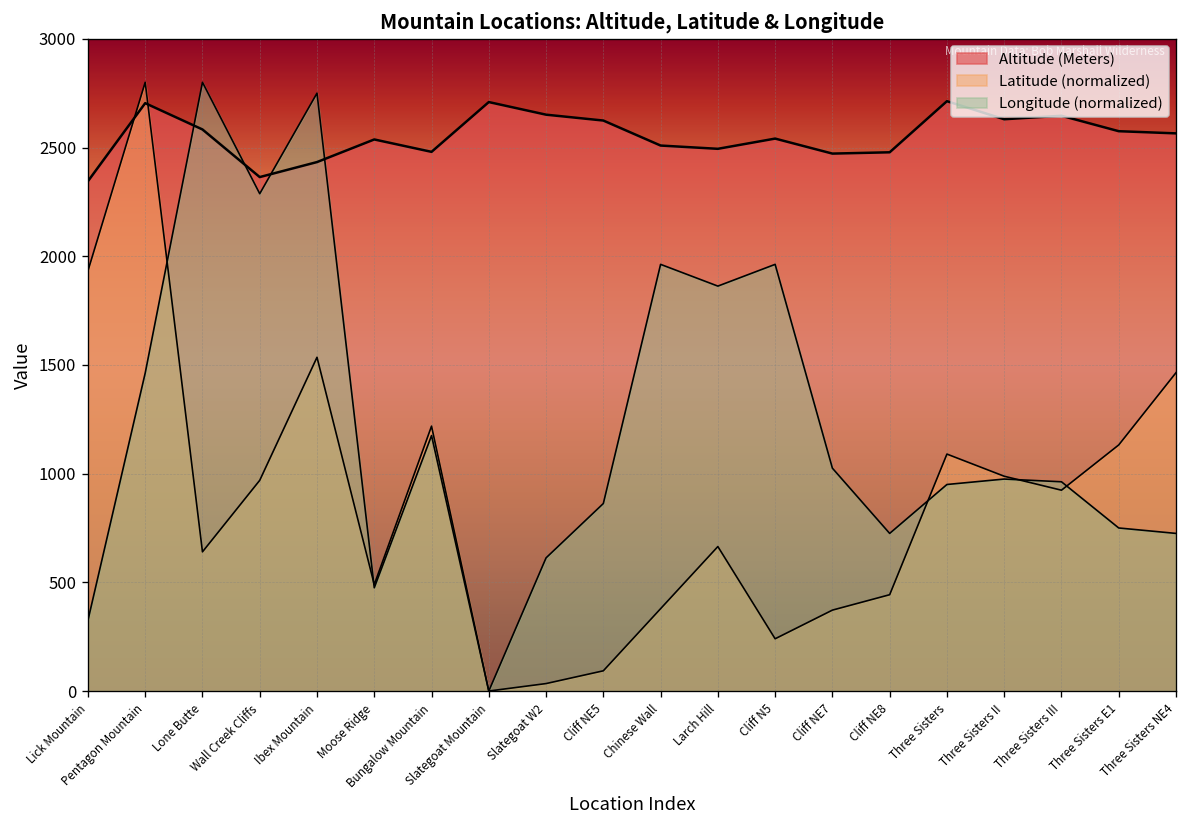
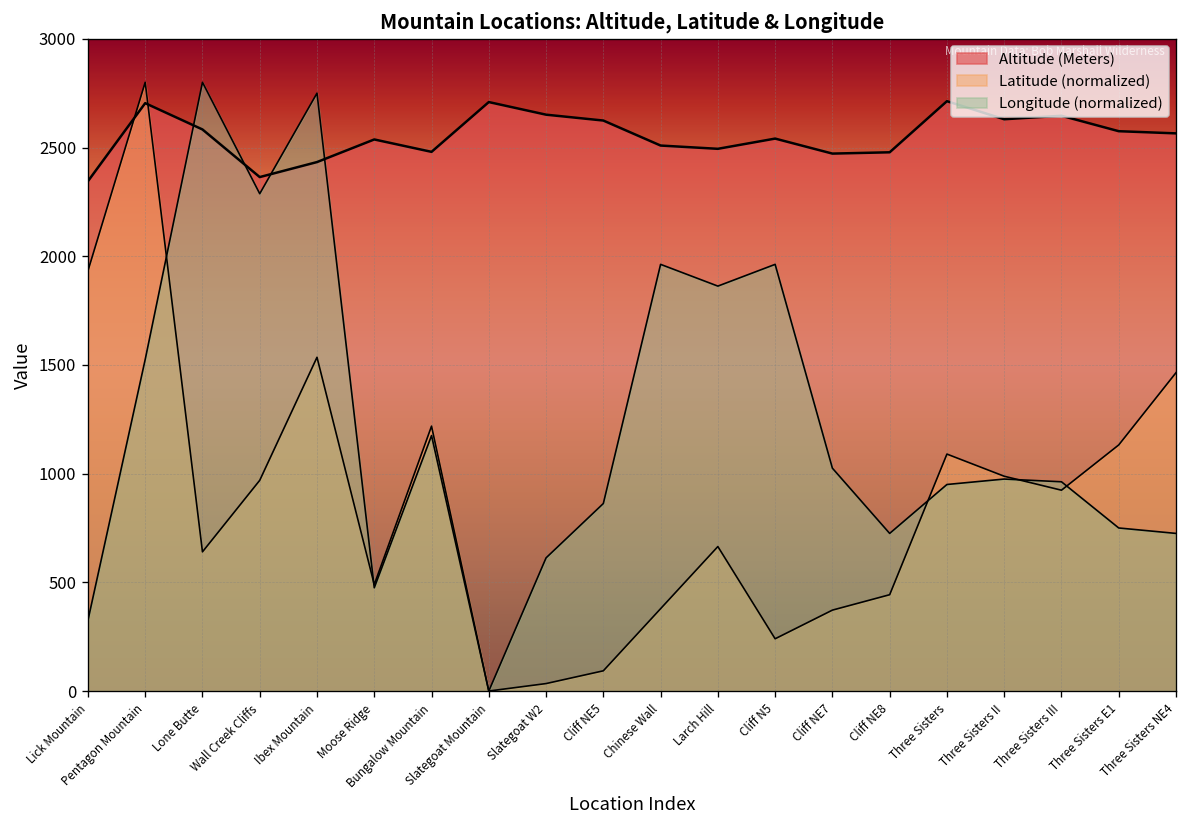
Longitude (normalized), Pentagon Mountain: 1460 -> 1520
